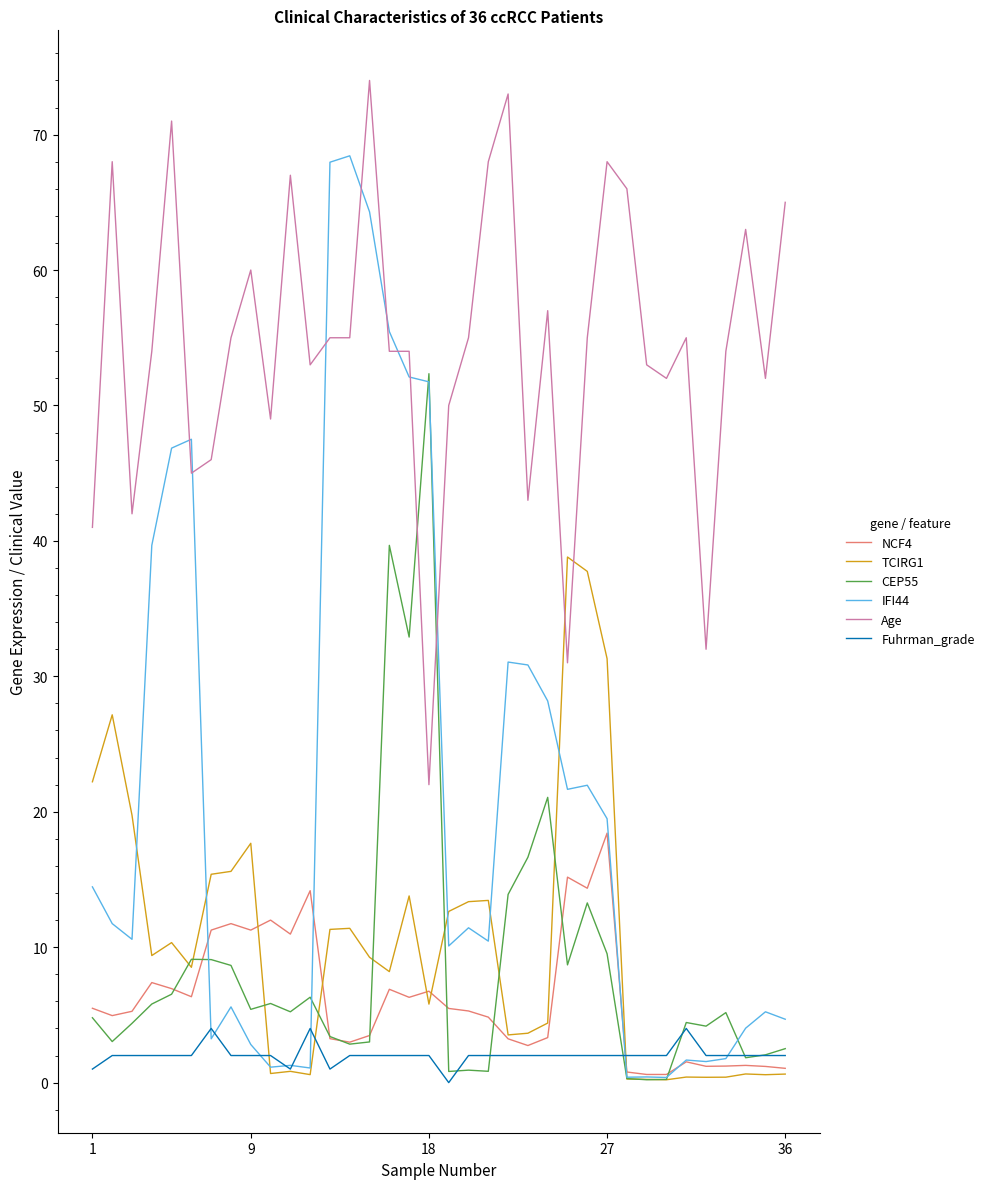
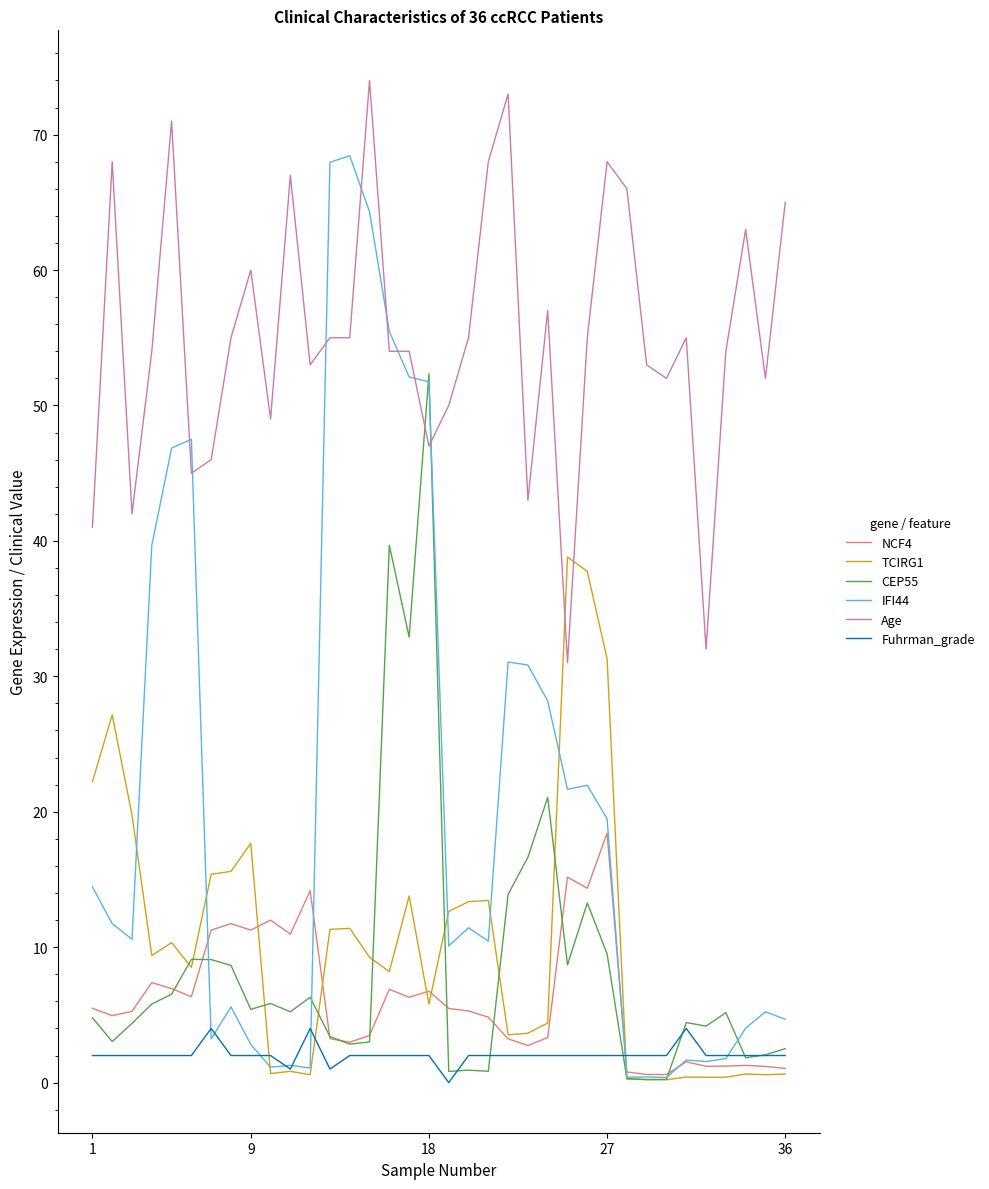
Fuhrman_grade, 1: 1 -> 2
Age, 18: 22 -> 47
